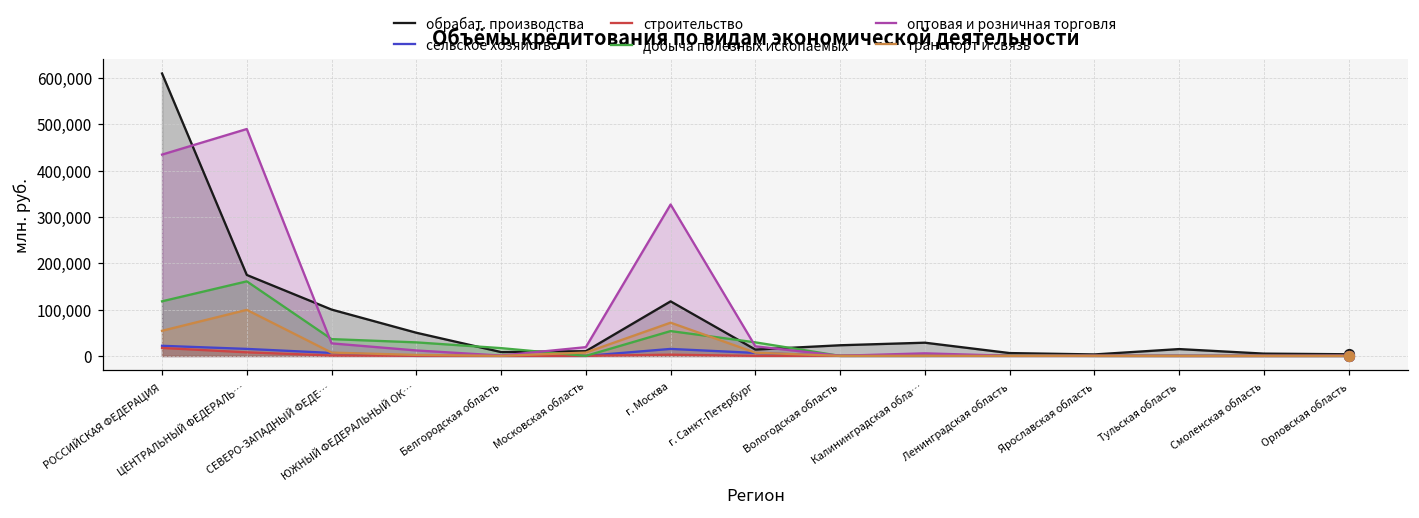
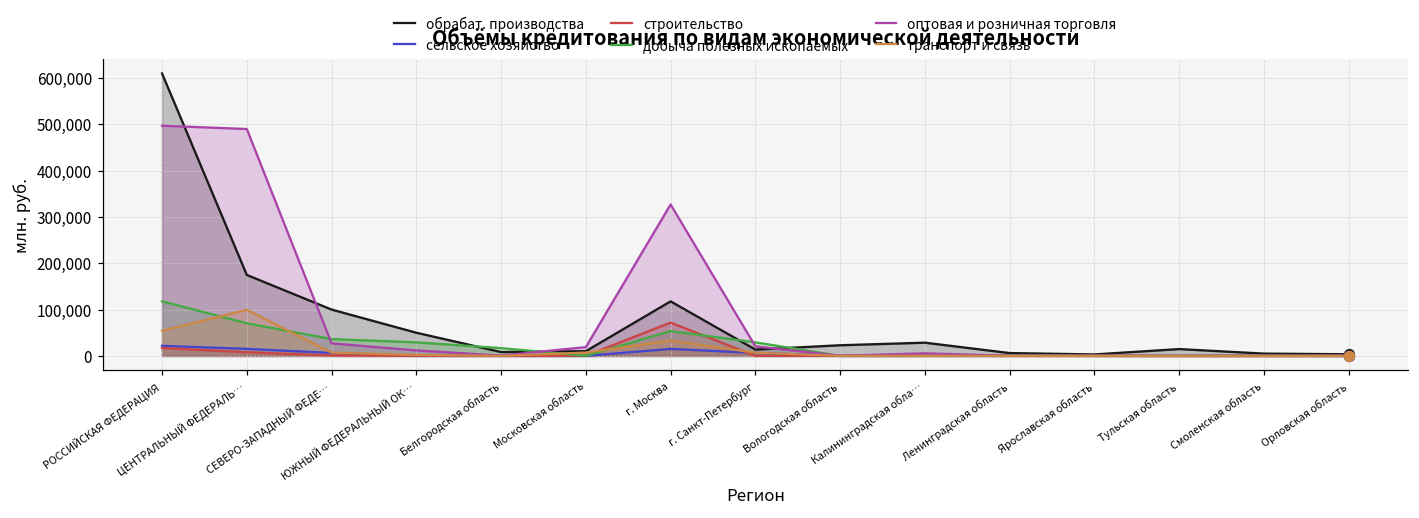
оптовая и розничная торговля, РОССИЙСКАЯ ФЕДЕРАЦИЯ: 430,000 -> 500,000
добыча полезных ископаемых, ЦЕНТРАЛЬНЫЙ ФЕДЕРАЛЬ…: 160,000 -> 70,000
строительство, г. Москва: 0 -> 70,000
транспорт и связь, г. Москва: 70,000 -> 30,000
